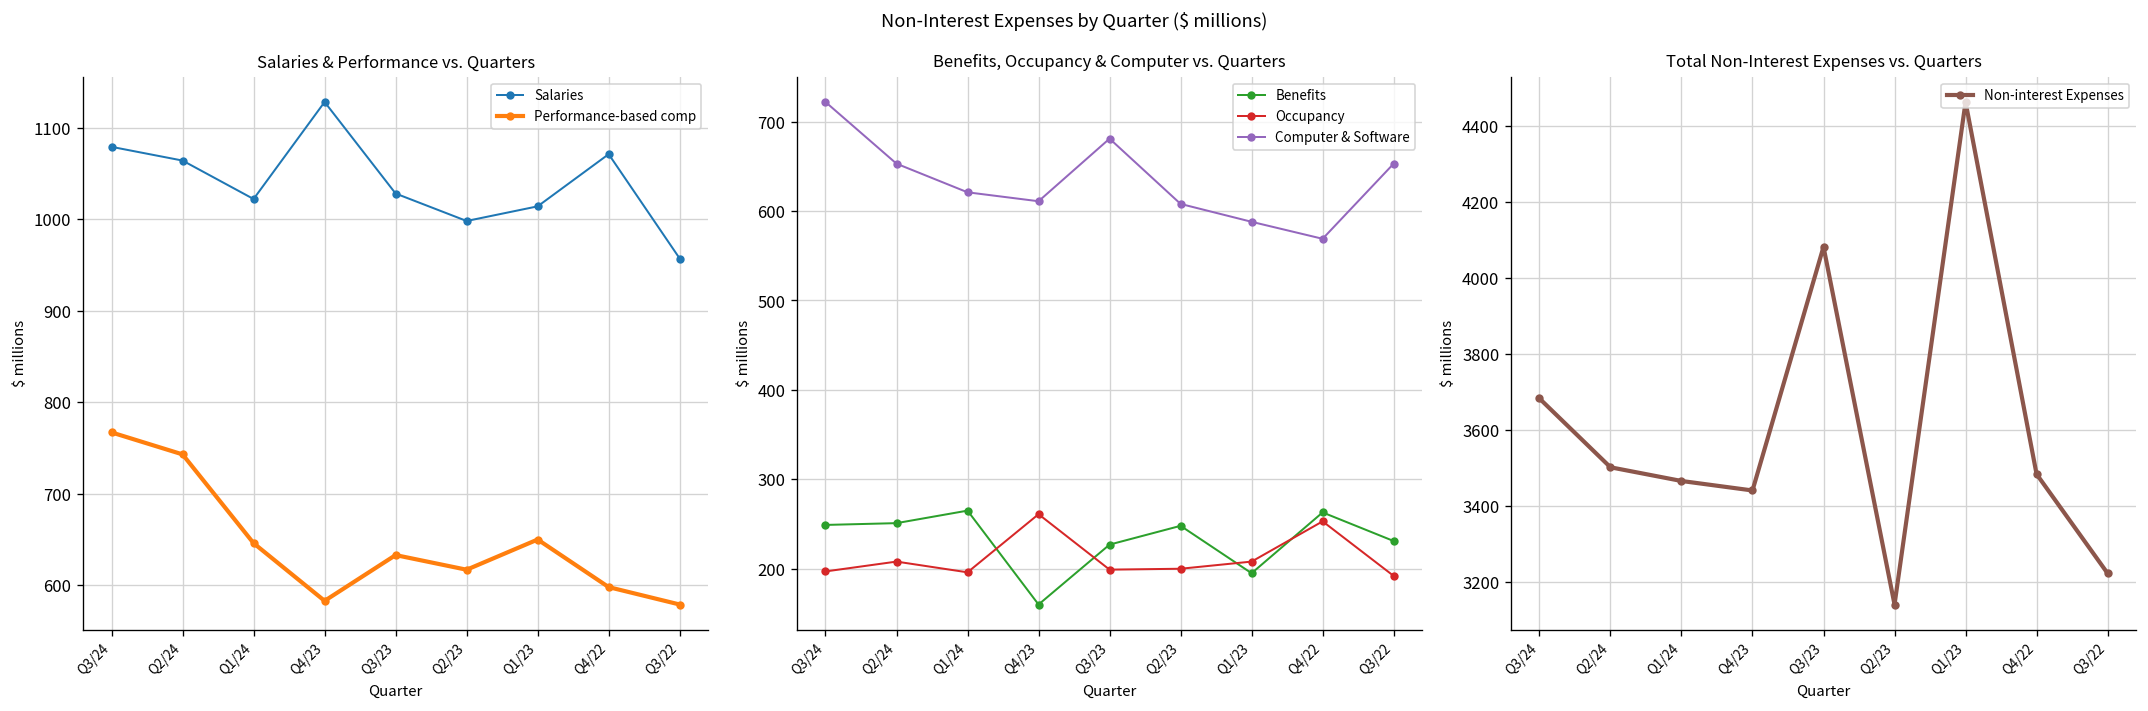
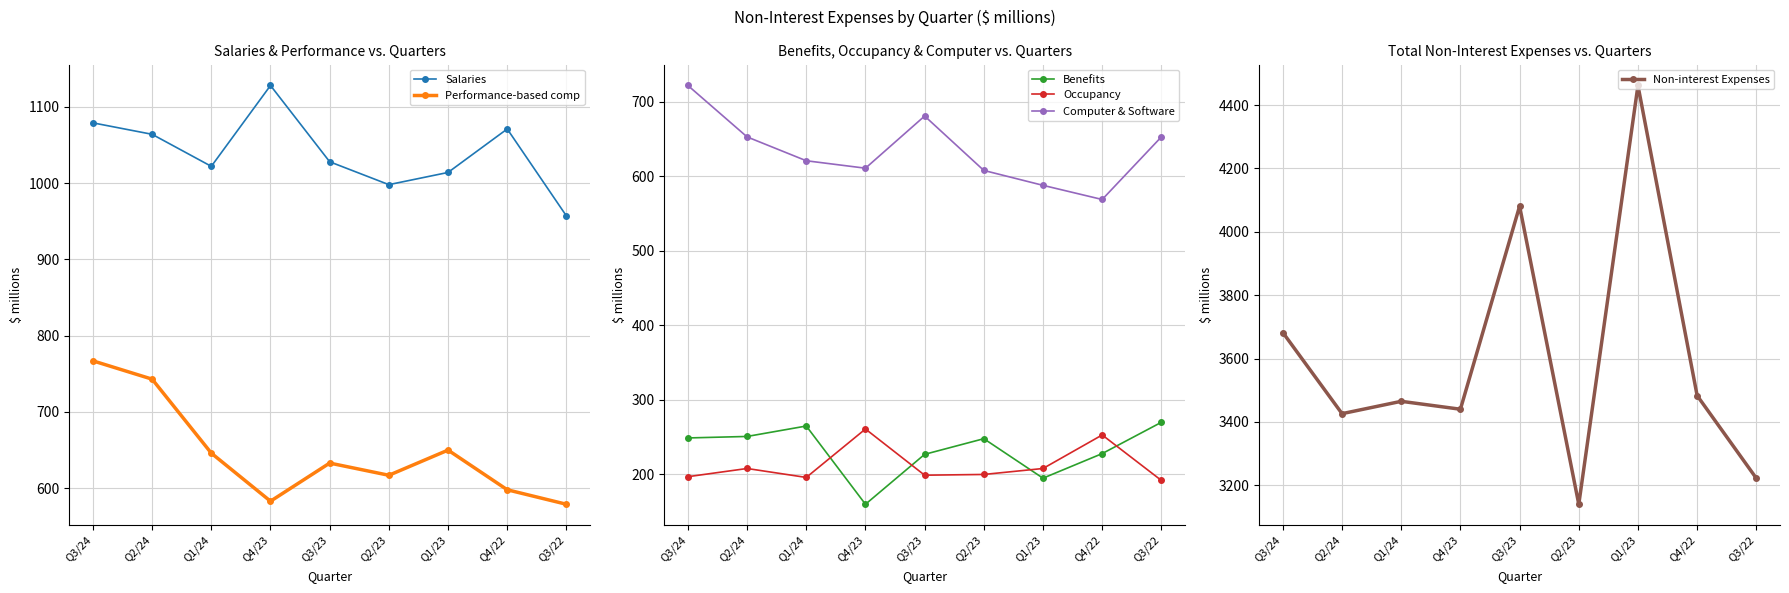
Benefits, Occupancy & Computer vs. Quarters, Benefits, Q4/22: 260 -> 230
Benefits, Occupancy & Computer vs. Quarters, Benefits, Q3/22: 230 -> 270
Total Non-Interest Expenses vs. Quarters, Q2/24: 3500 -> 3430
